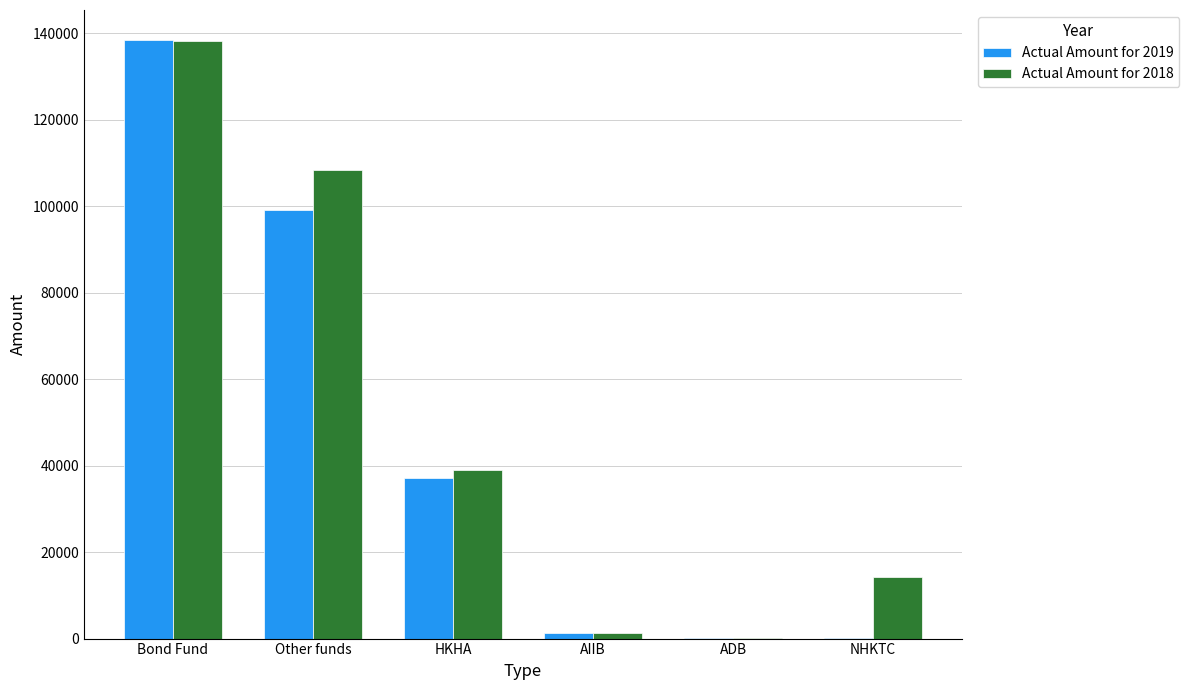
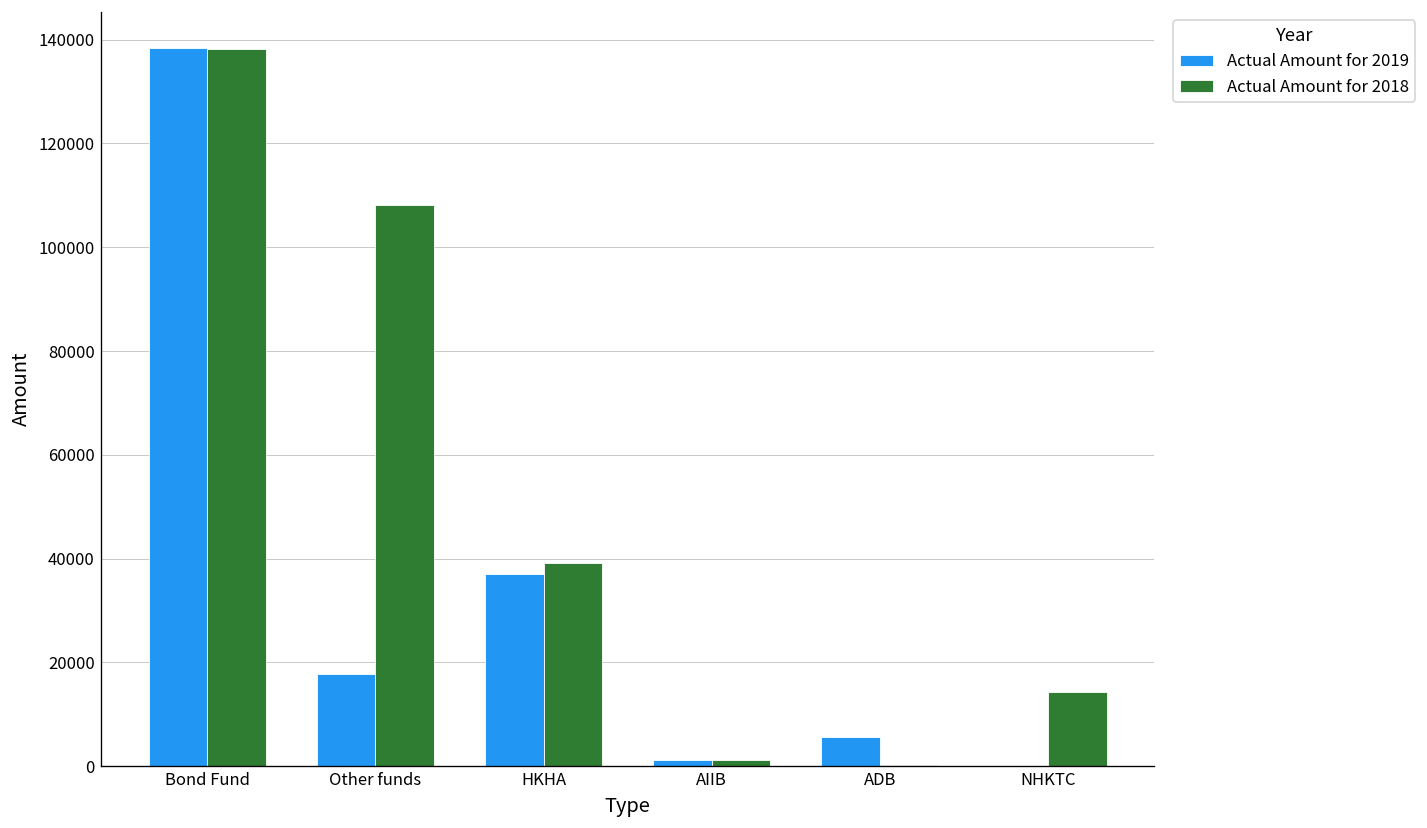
Actual Amount for 2019, Other funds: 99000 -> 18000
Actual Amount for 2019, ADB: 0 -> 6000
